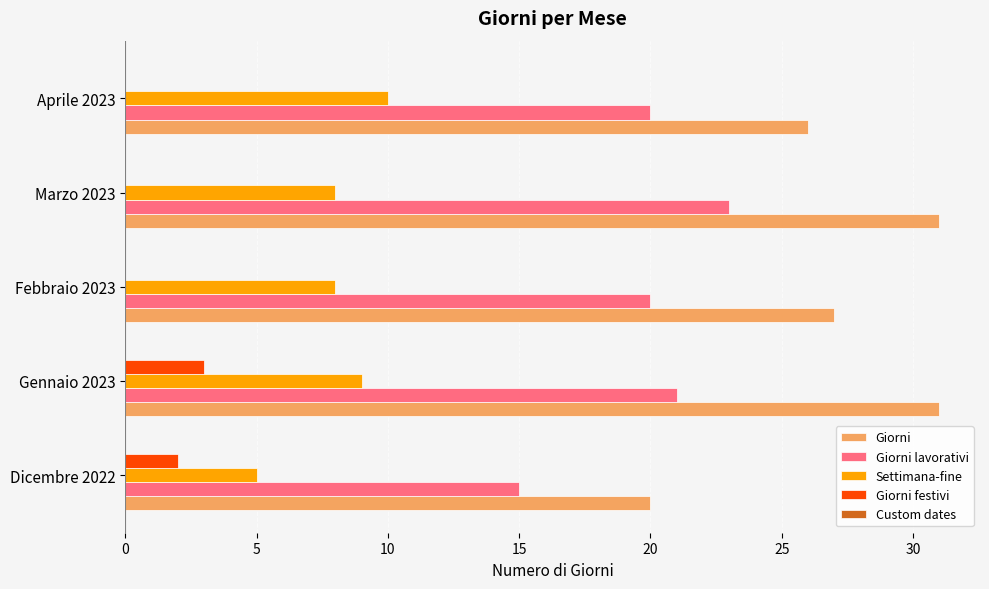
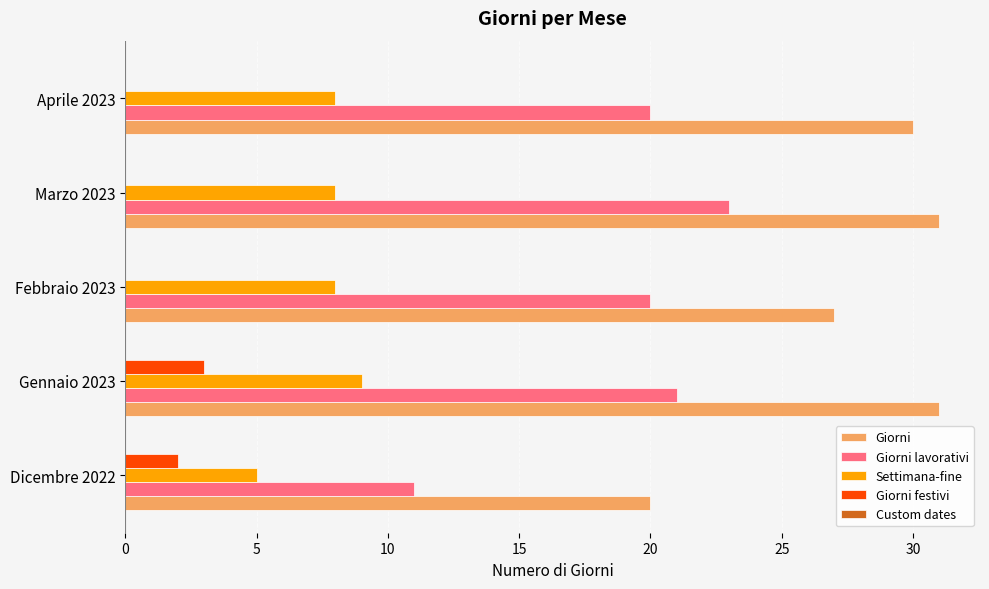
Settimana-fine, Aprile 2023: 10 -> 8
Giorni, Aprile 2023: 26 -> 30
Giorni lavorativi, Dicembre 2022: 15 -> 11
